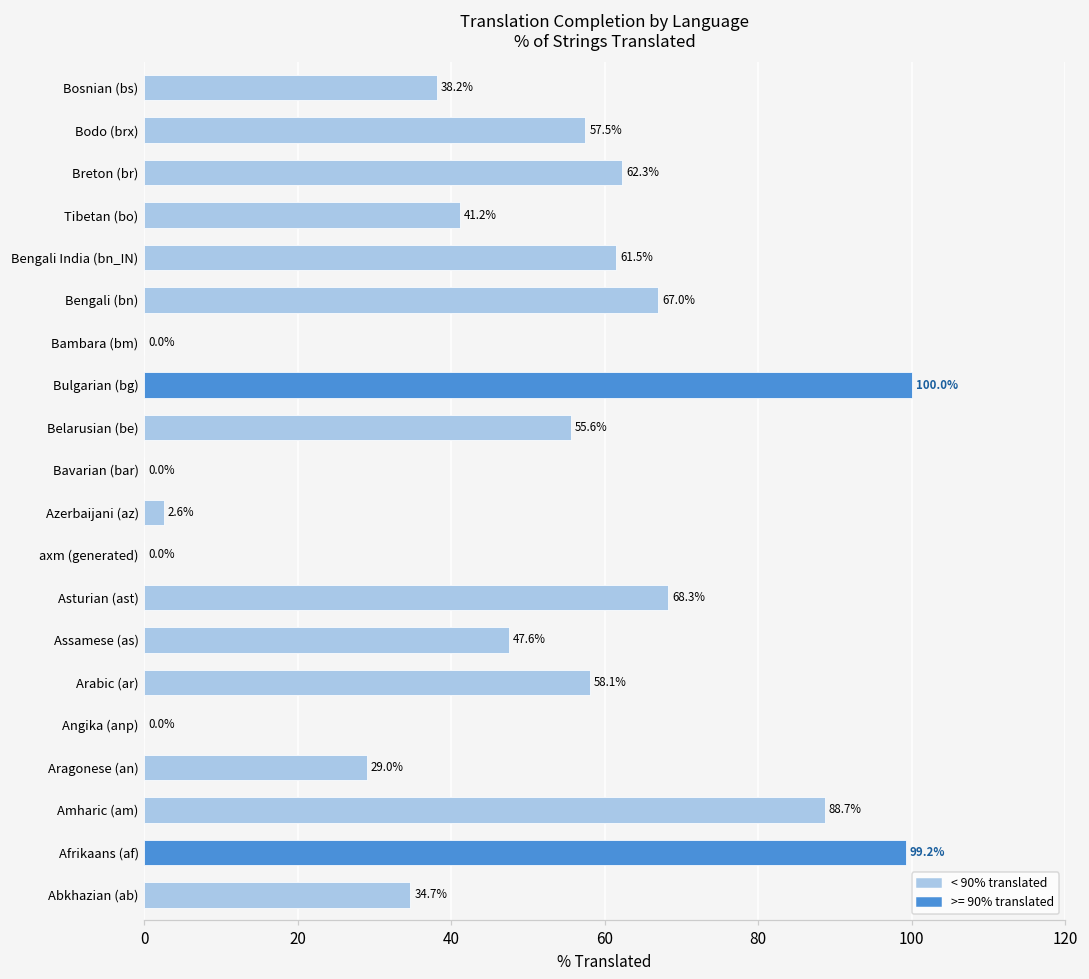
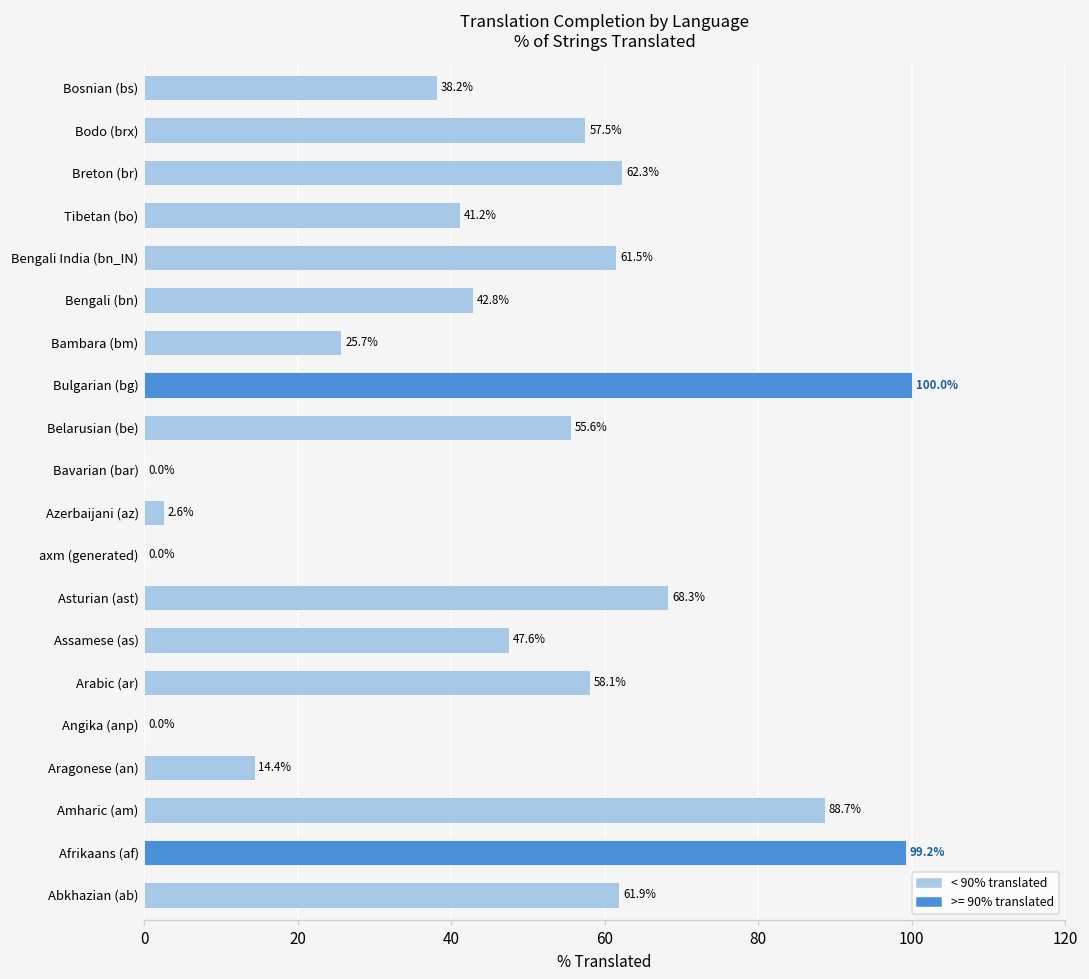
Bengali (bn): 67.0% -> 42.8%
Bambara (bm): 0.0% -> 25.7%
Aragonese (an): 29.0% -> 14.4%
Abkhazian (ab): 34.7% -> 61.9%
